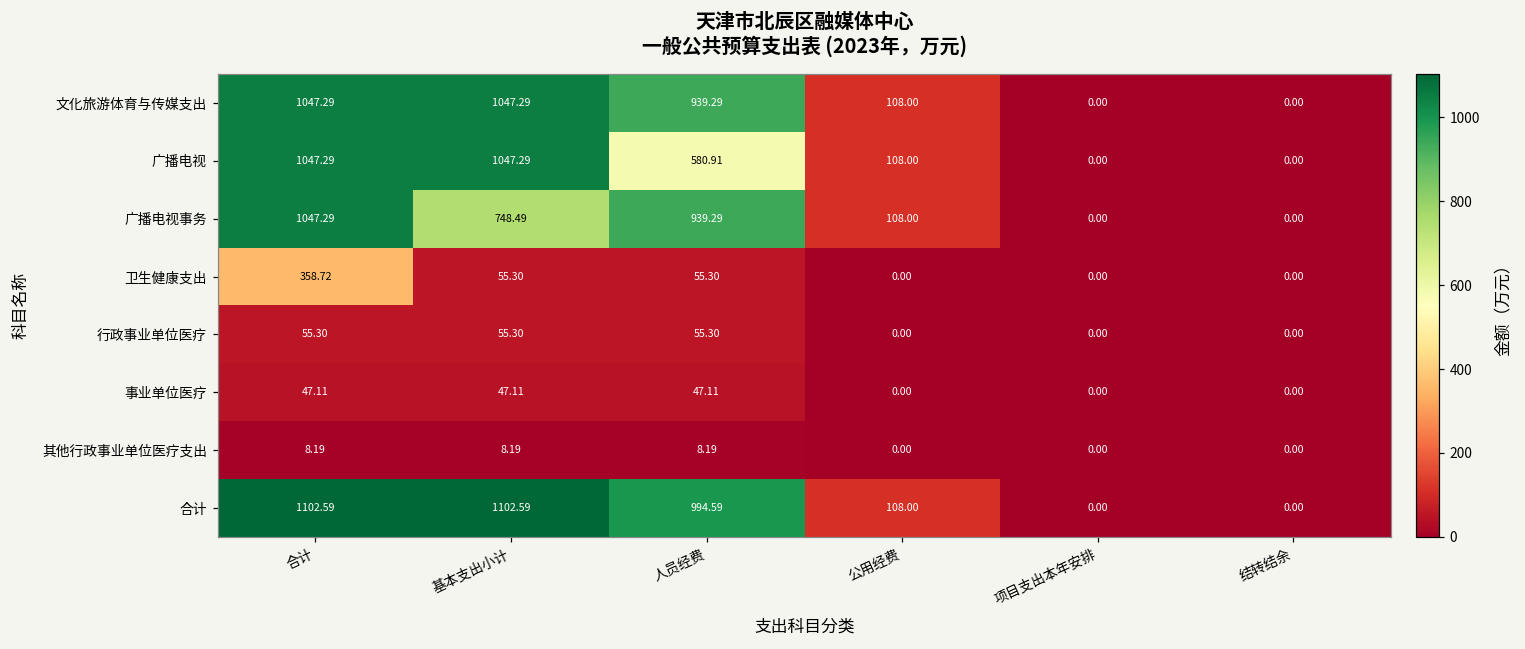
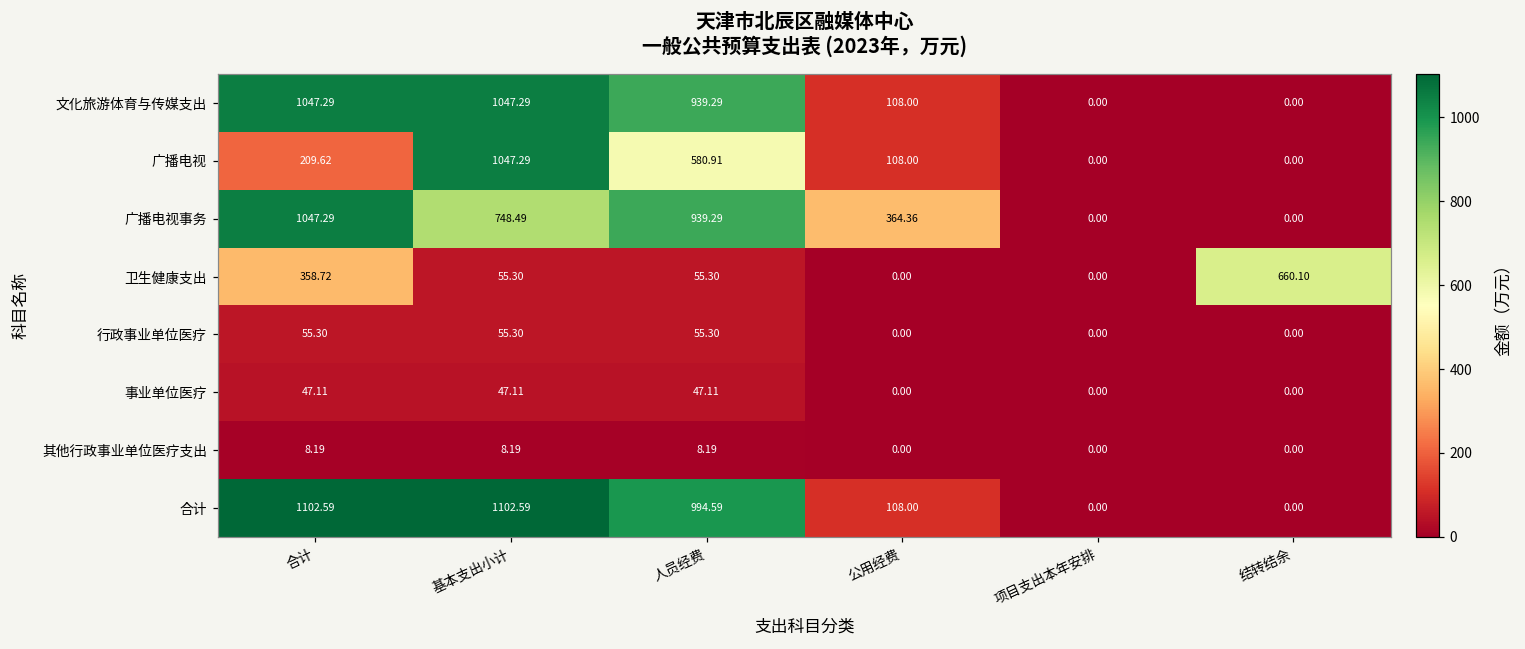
广播电视, 合计: 1047.29 -> 209.62
广播电视事务, 公用经费: 108.00 -> 364.36
卫生健康支出, 结转结余: 0.00 -> 660.10
